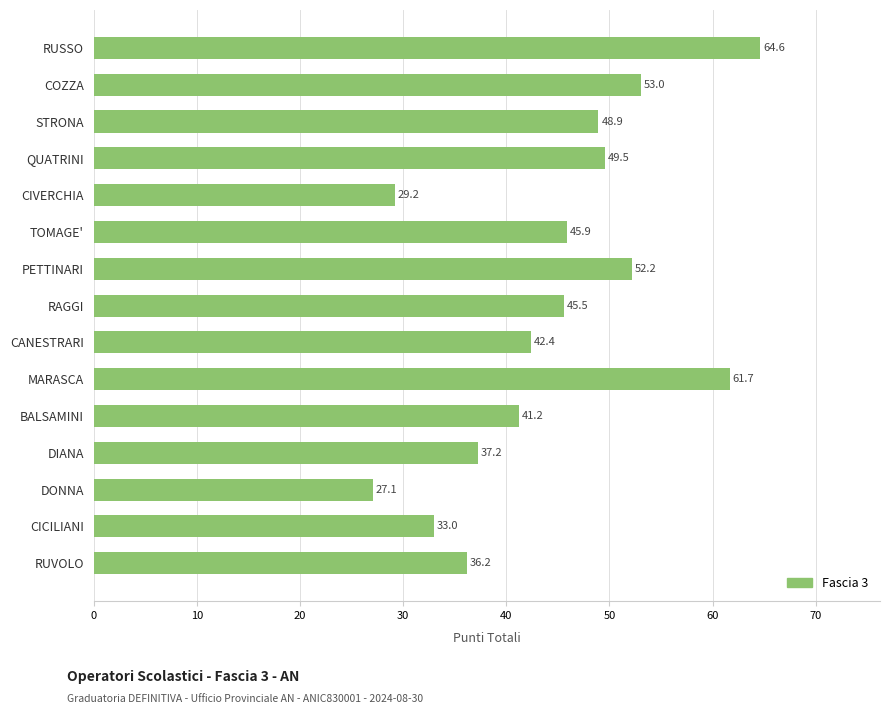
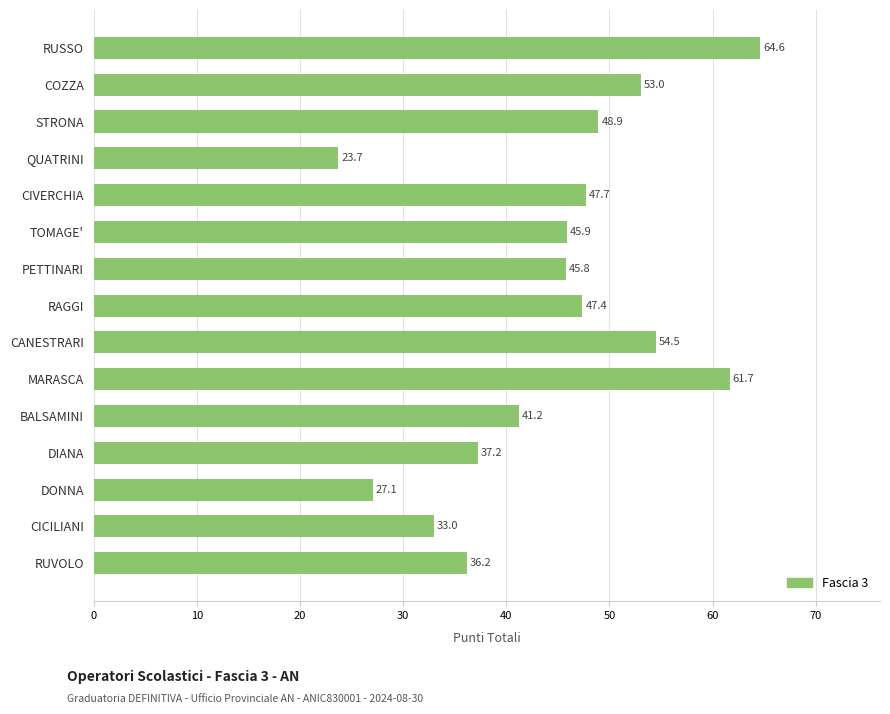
QUATRINI: 49.5 -> 23.7
CIVERCHIA: 29.2 -> 47.7
PETTINARI: 52.2 -> 45.8
RAGGI: 45.5 -> 47.4
CANESTRARI: 42.4 -> 54.5
